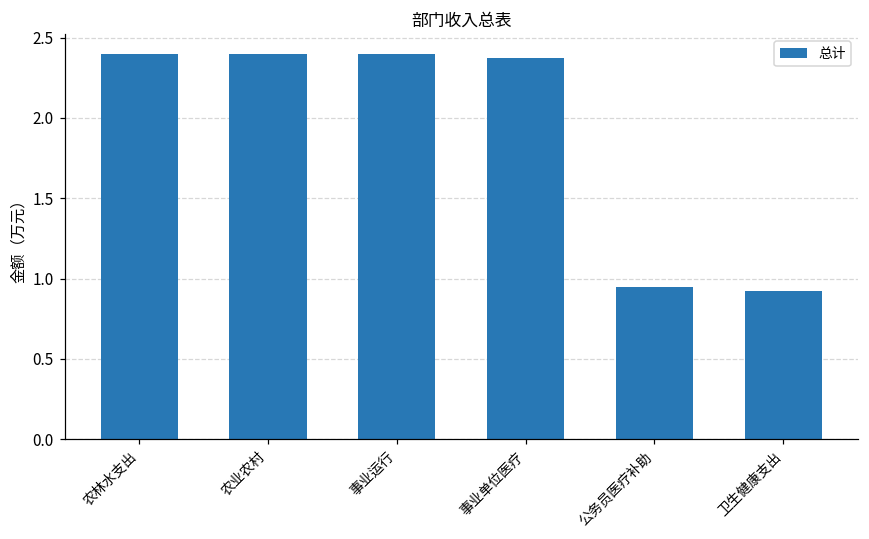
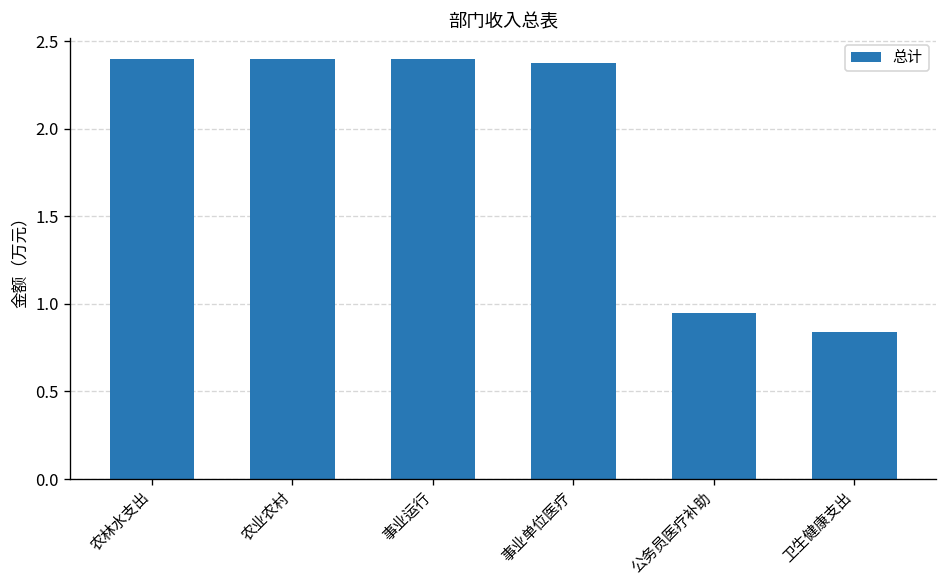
卫生健康支出: 0.92 -> 0.84
